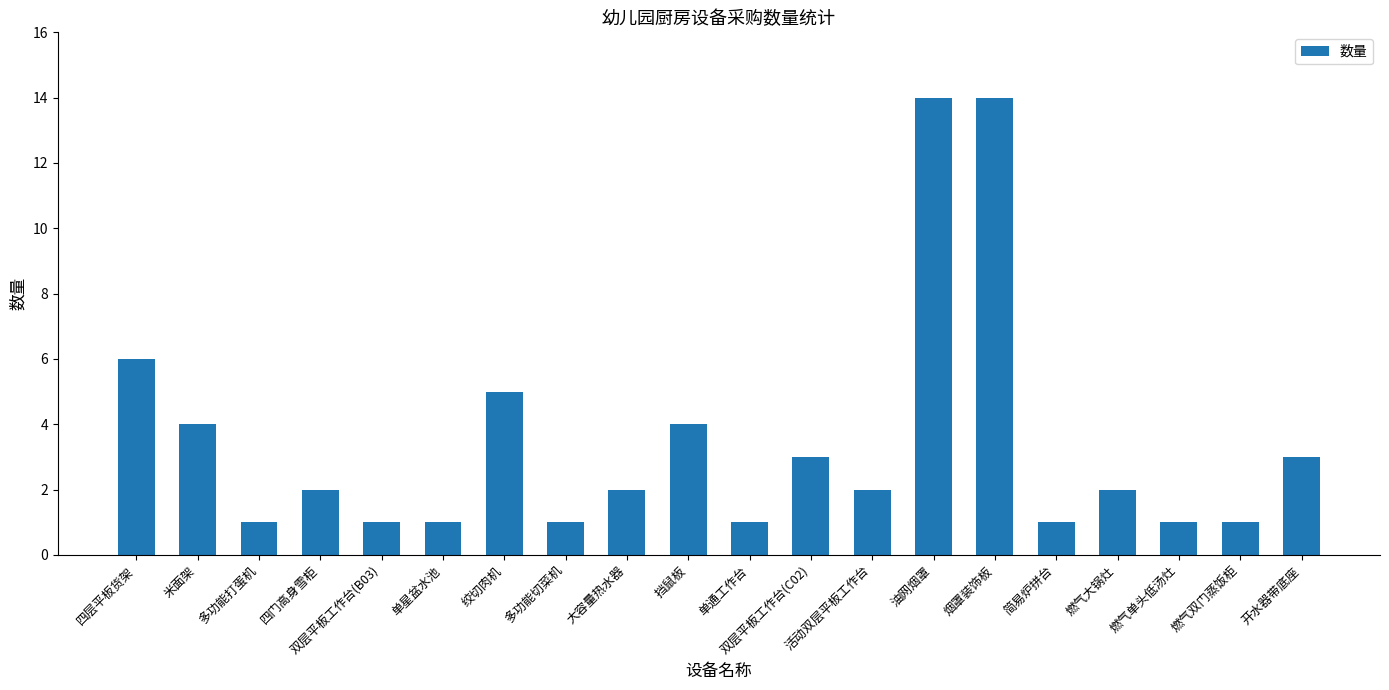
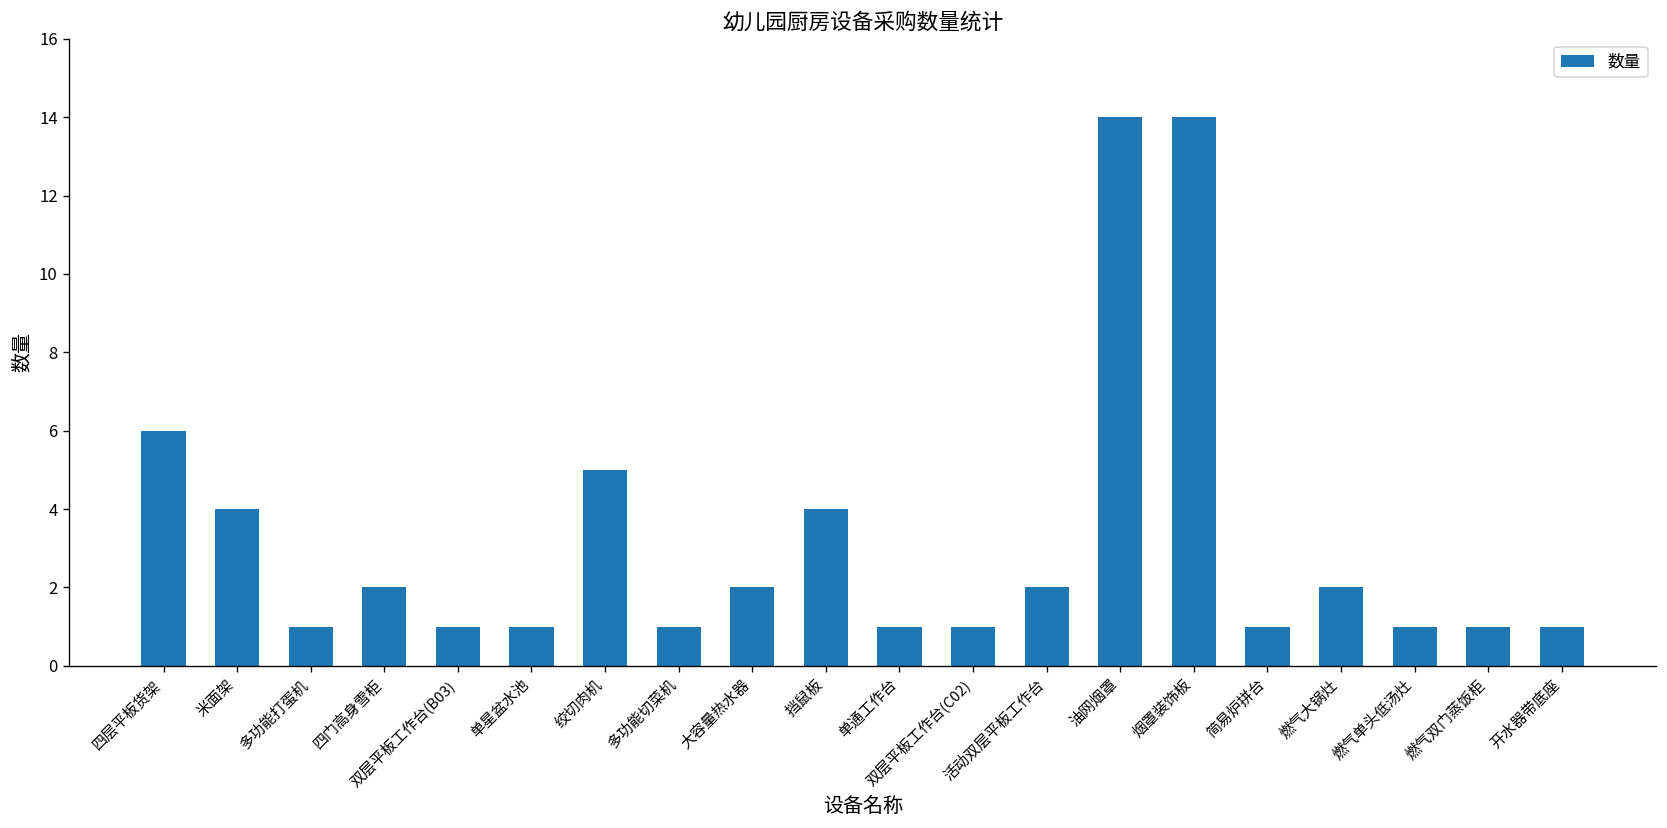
双层平板工作台(C02): 3 -> 1
开水器带底座: 3 -> 1
